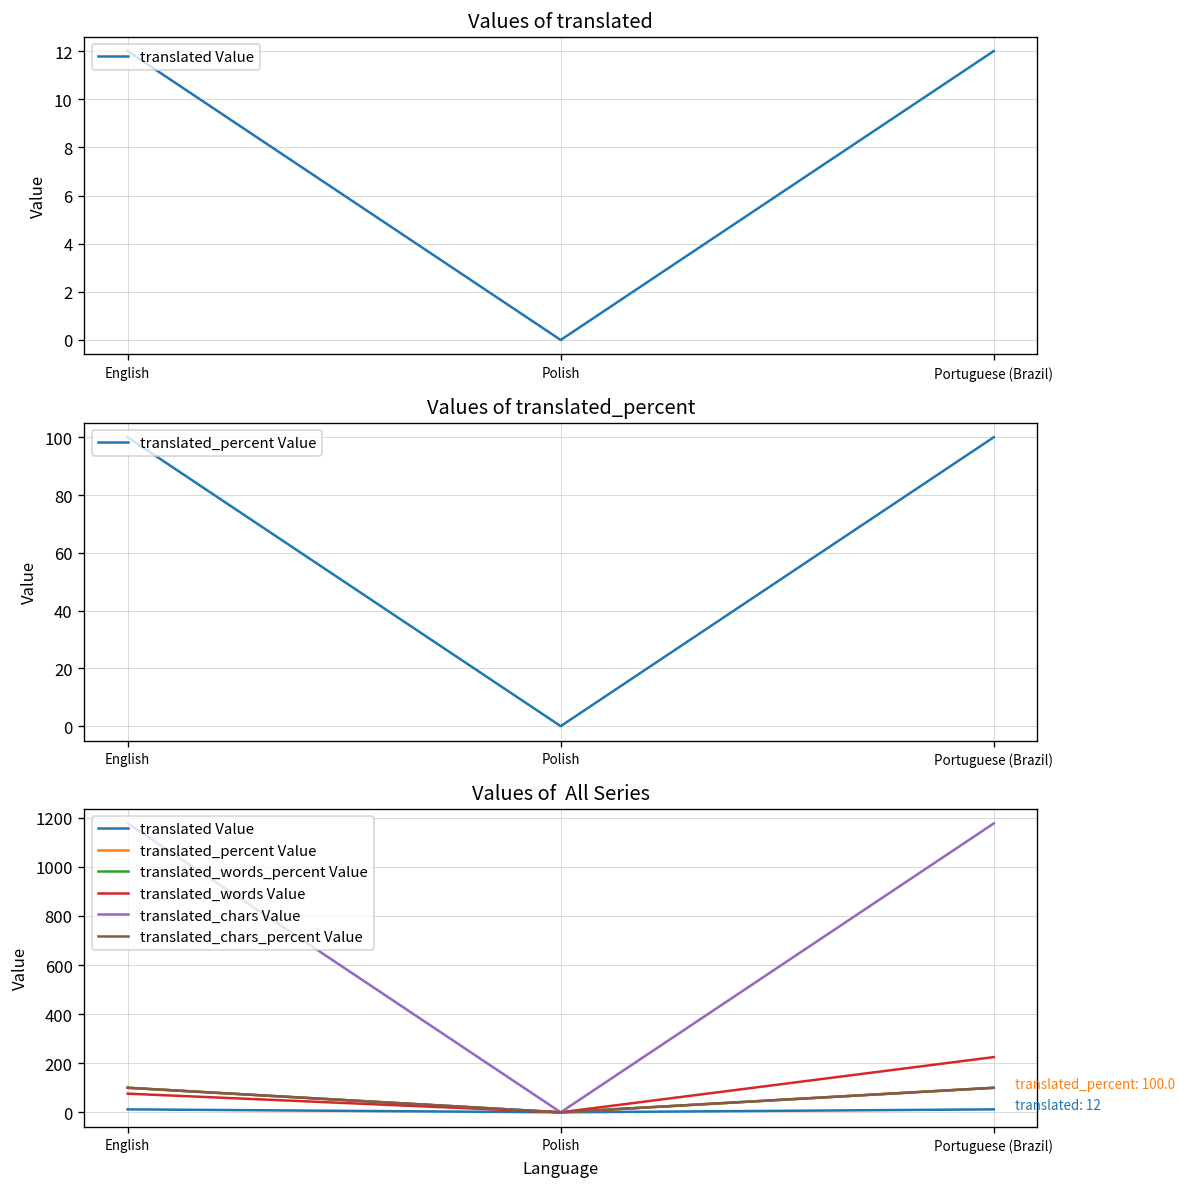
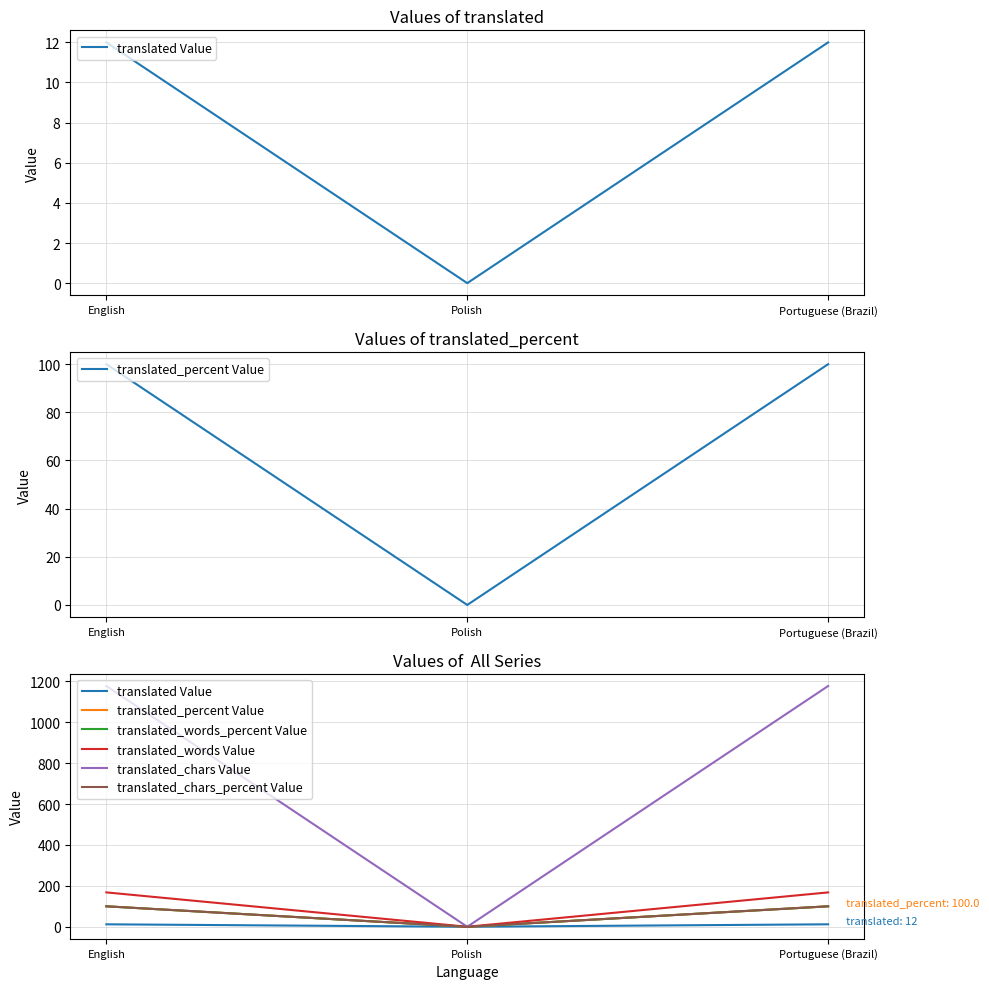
Values of All Series, translated_words Value, English: 80 -> 170
Values of All Series, translated_words Value, Portuguese (Brazil): 230 -> 170
